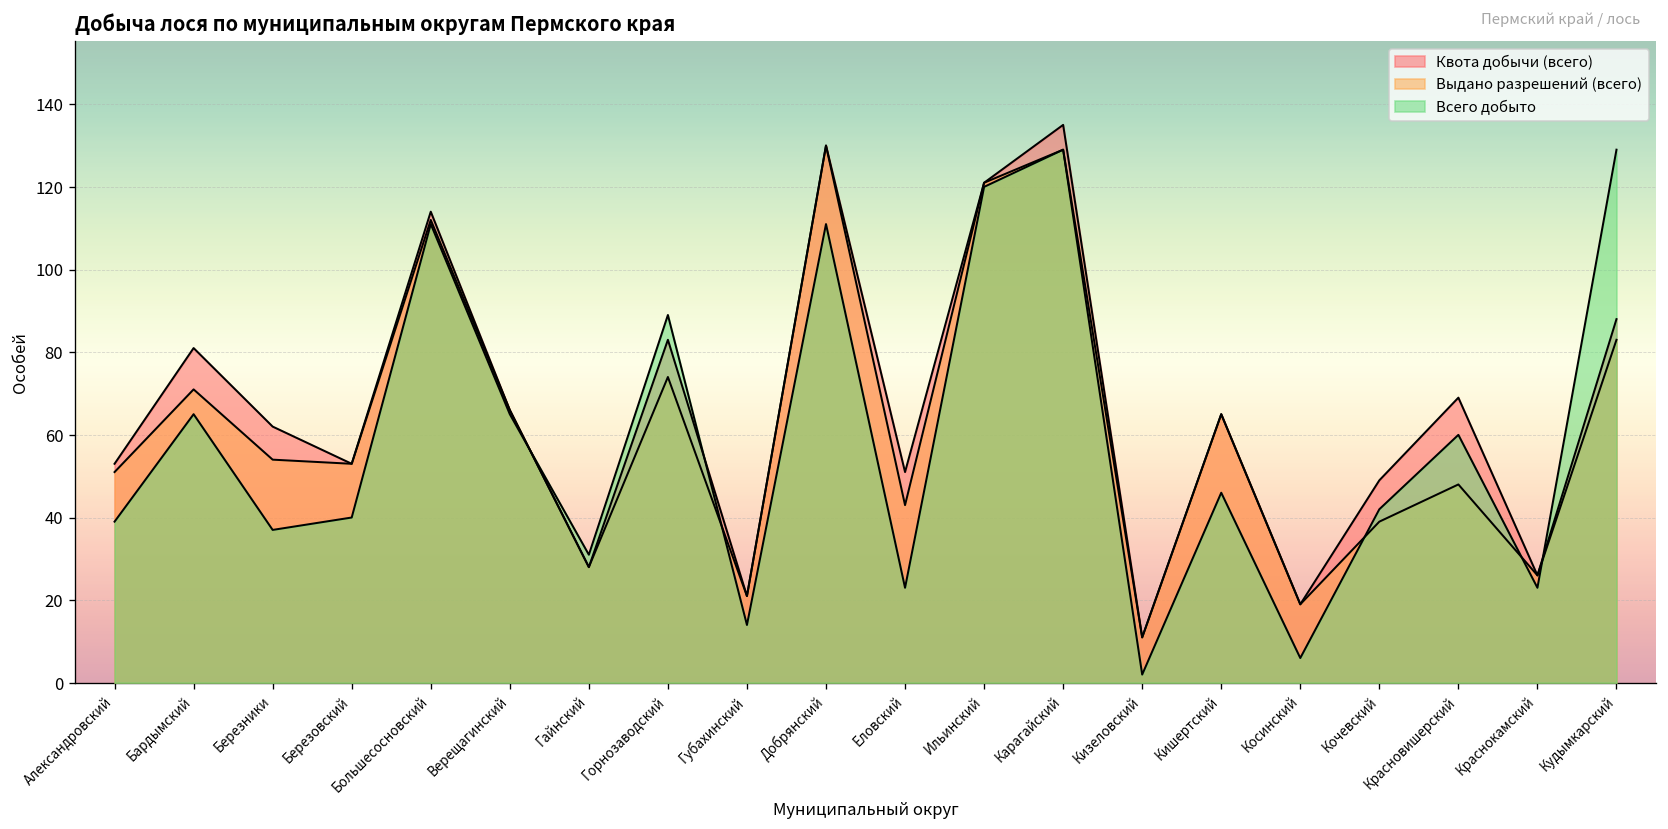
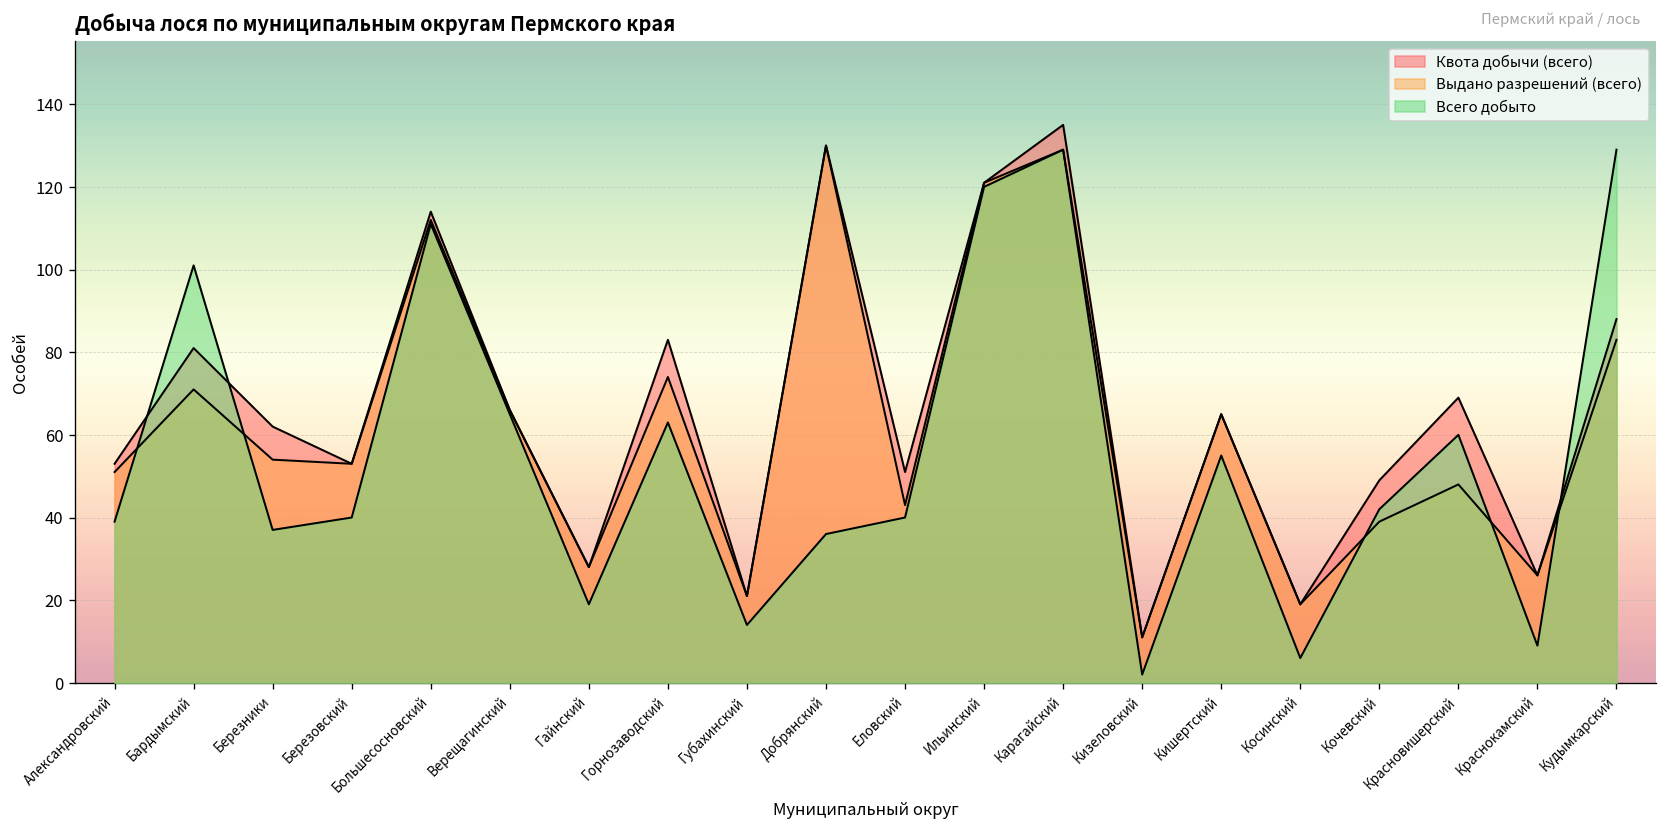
Всего добыто, Бардымский: 65 -> 101
Всего добыто, Гайнский: 31 -> 19
Всего добыто, Горнозаводский: 89 -> 63
Всего добыто, Добрянский: 111 -> 36
Всего добыто, Еловский: 23 -> 40
Всего добыто, Кишертский: 46 -> 55
Всего добыто, Краснокамский: 23 -> 9
